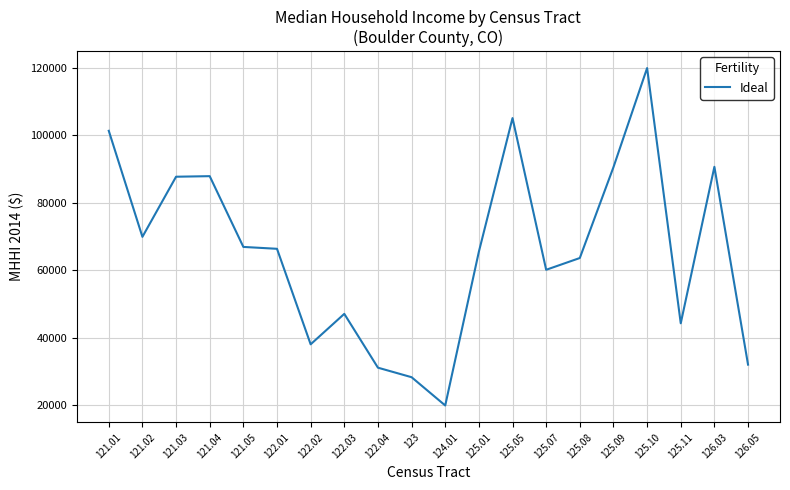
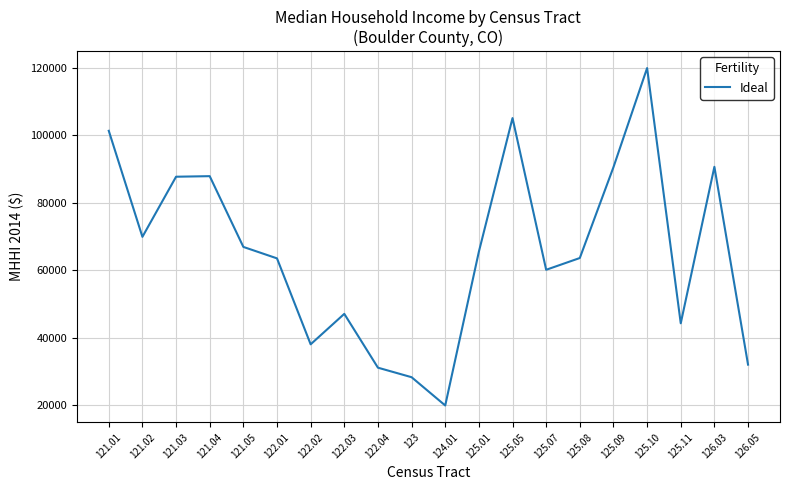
122.01: 66000 -> 63000
